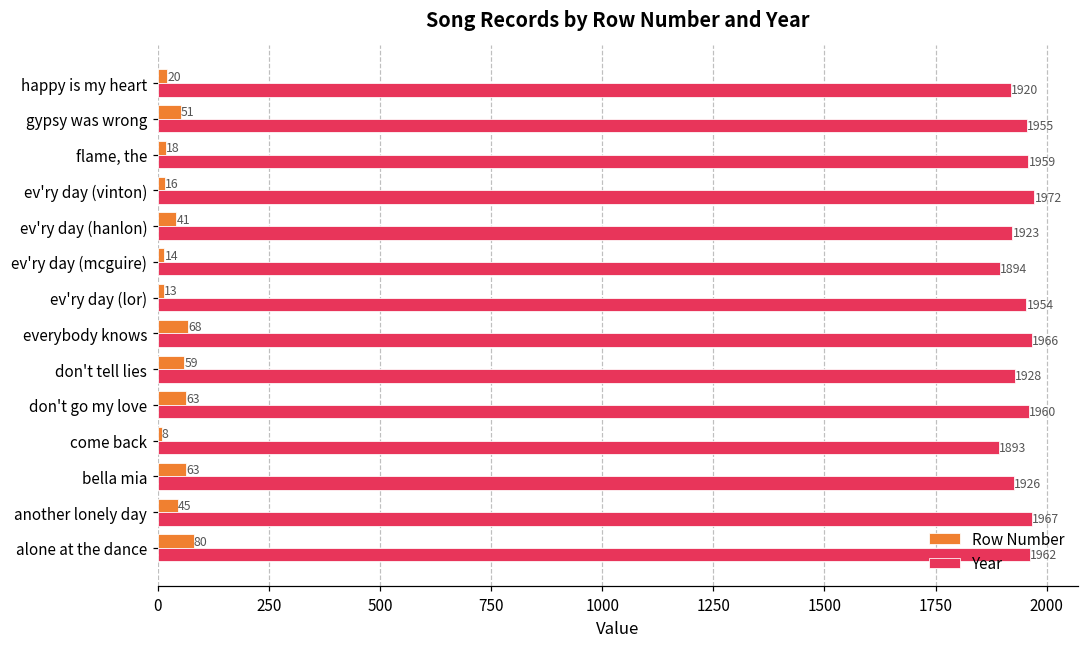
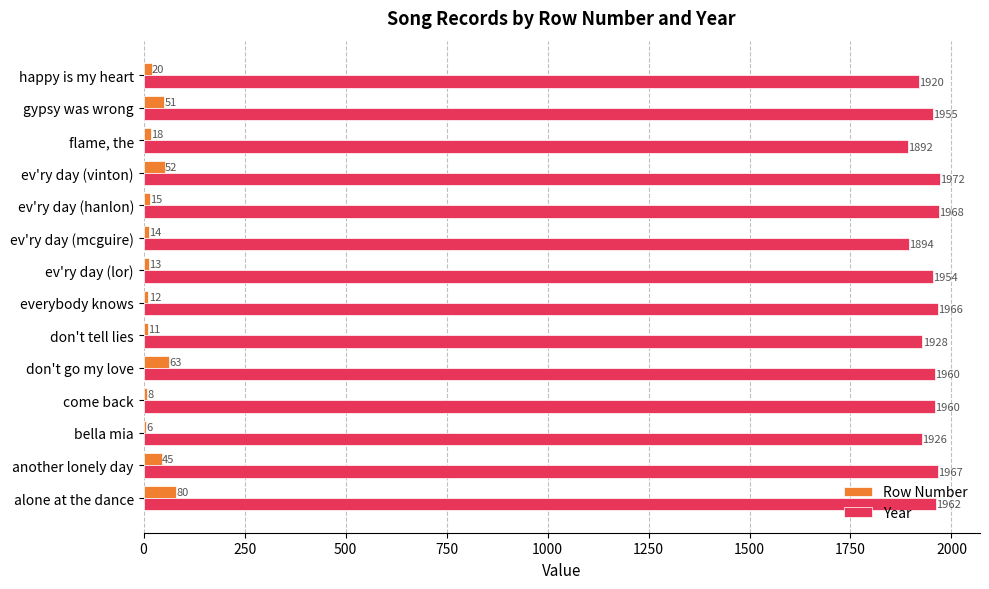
Year, flame, the: 1959 -> 1892
Row Number, ev'ry day (vinton): 16 -> 52
Row Number, ev'ry day (hanlon): 41 -> 15
Year, ev'ry day (hanlon): 1923 -> 1968
Row Number, everybody knows: 68 -> 12
Row Number, don't tell lies: 59 -> 11
Year, come back: 1893 -> 1960
Row Number, bella mia: 63 -> 6
